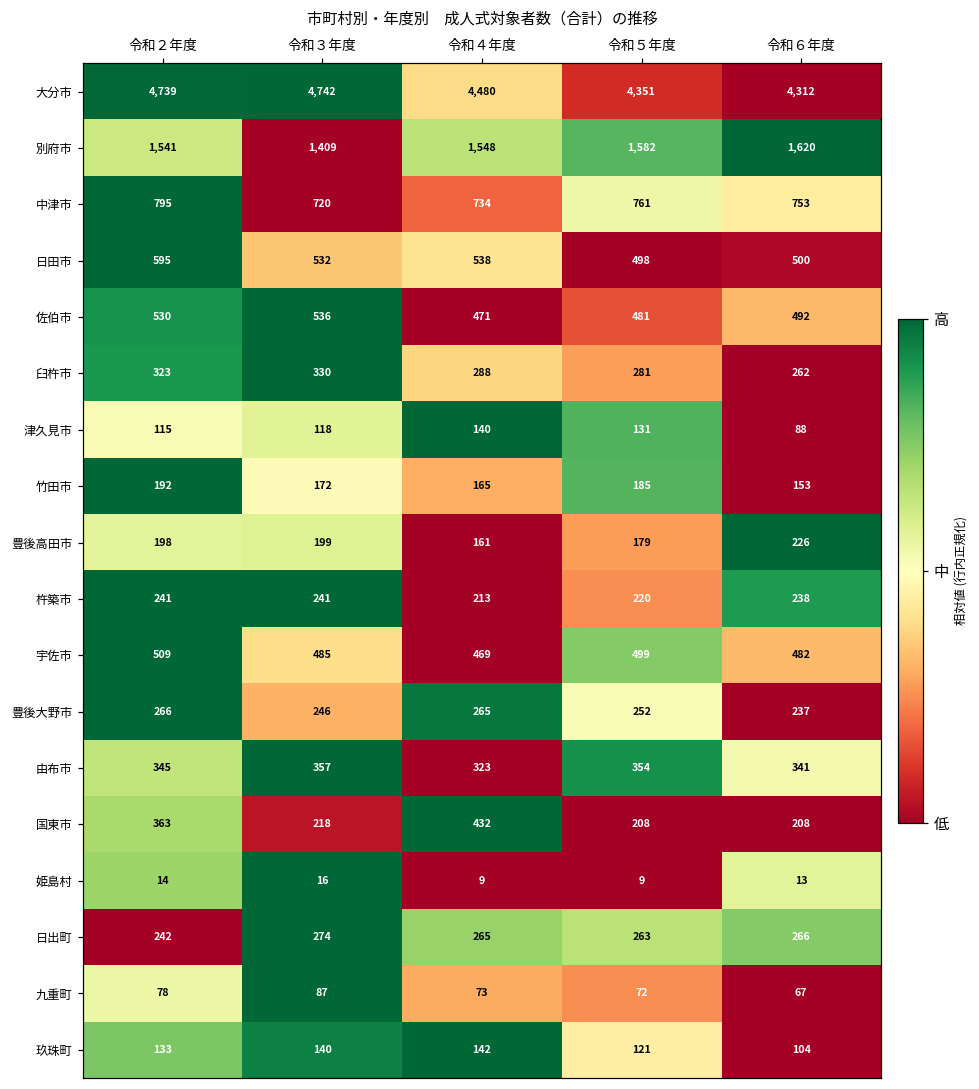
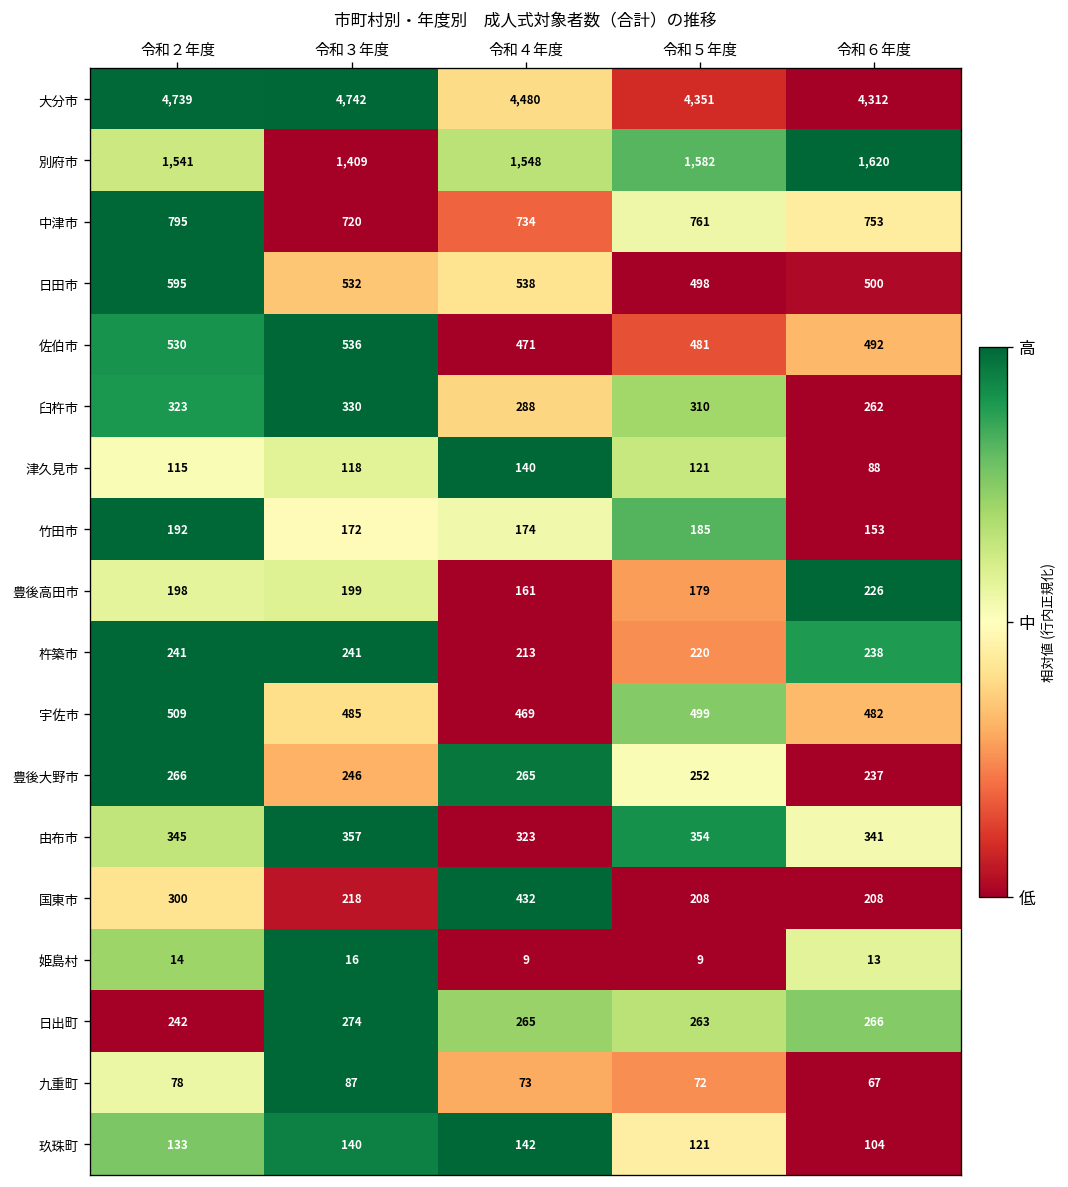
臼杵市, 令和５年度: 281 -> 310
津久見市, 令和５年度: 131 -> 121
竹田市, 令和４年度: 165 -> 174
国東市, 令和２年度: 363 -> 300
